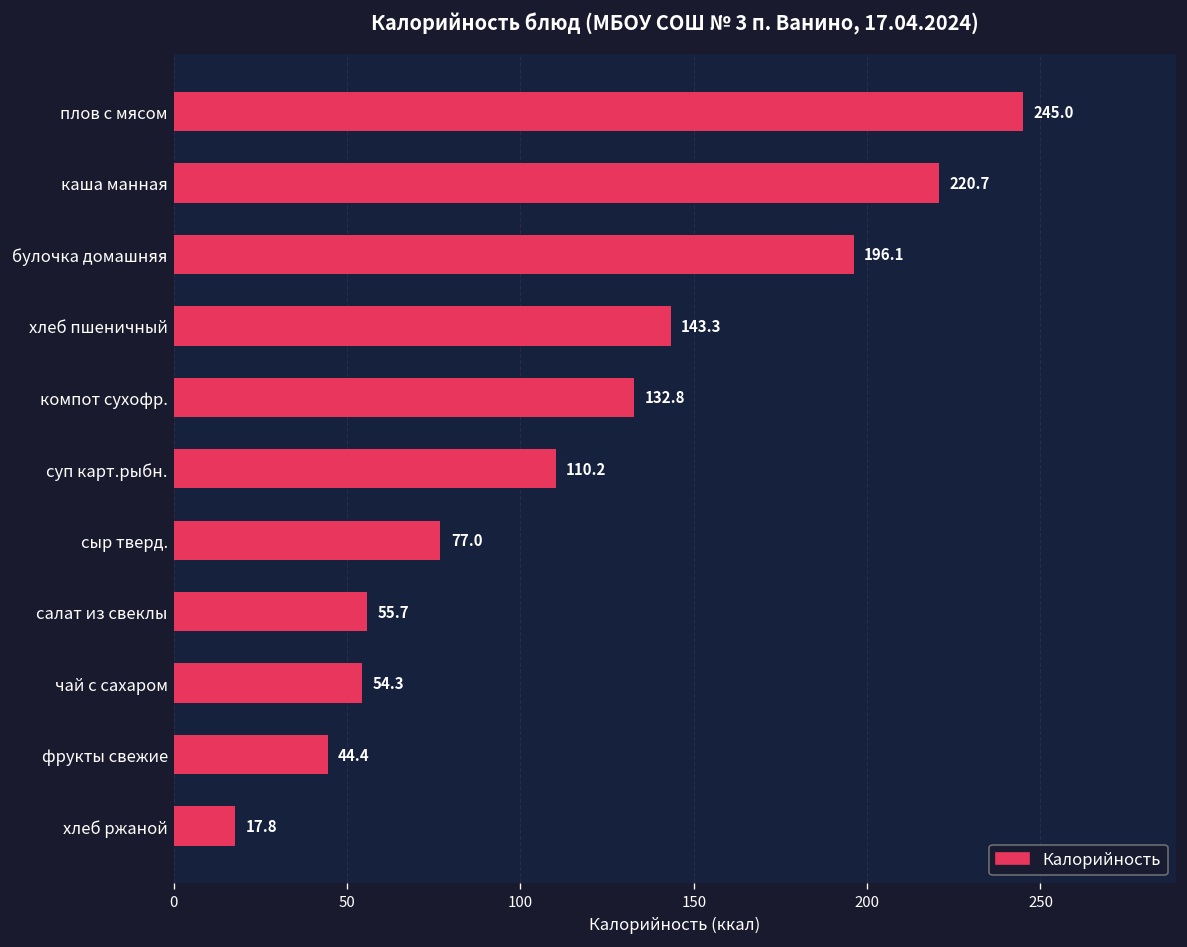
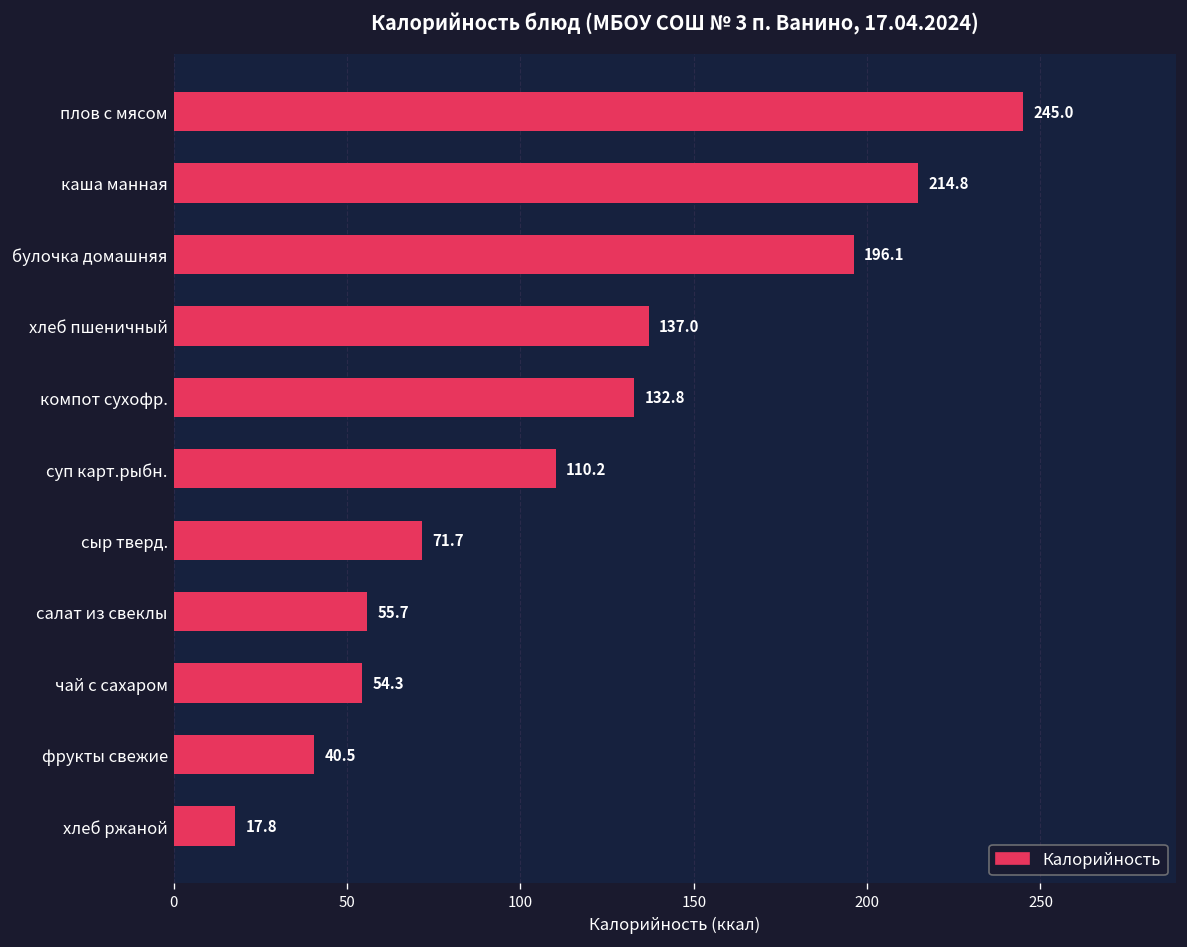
каша манная: 220.7 -> 214.8
хлеб пшеничный: 143.3 -> 137.0
сыр тверд.: 77.0 -> 71.7
фрукты свежие: 44.4 -> 40.5
